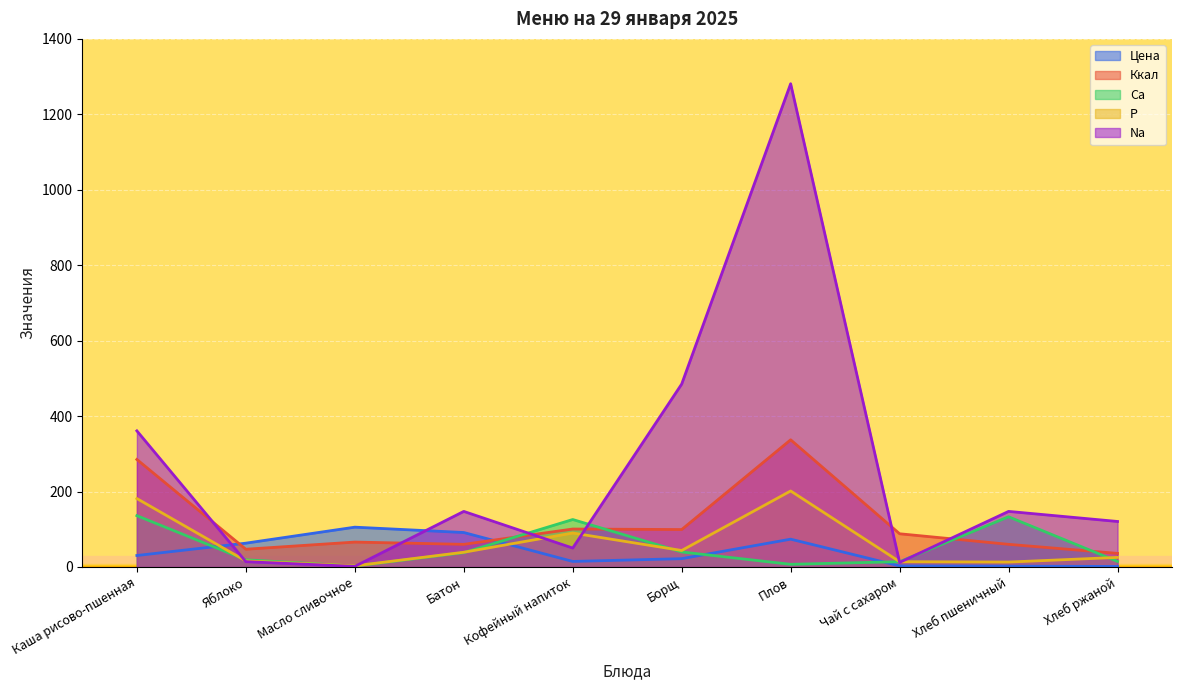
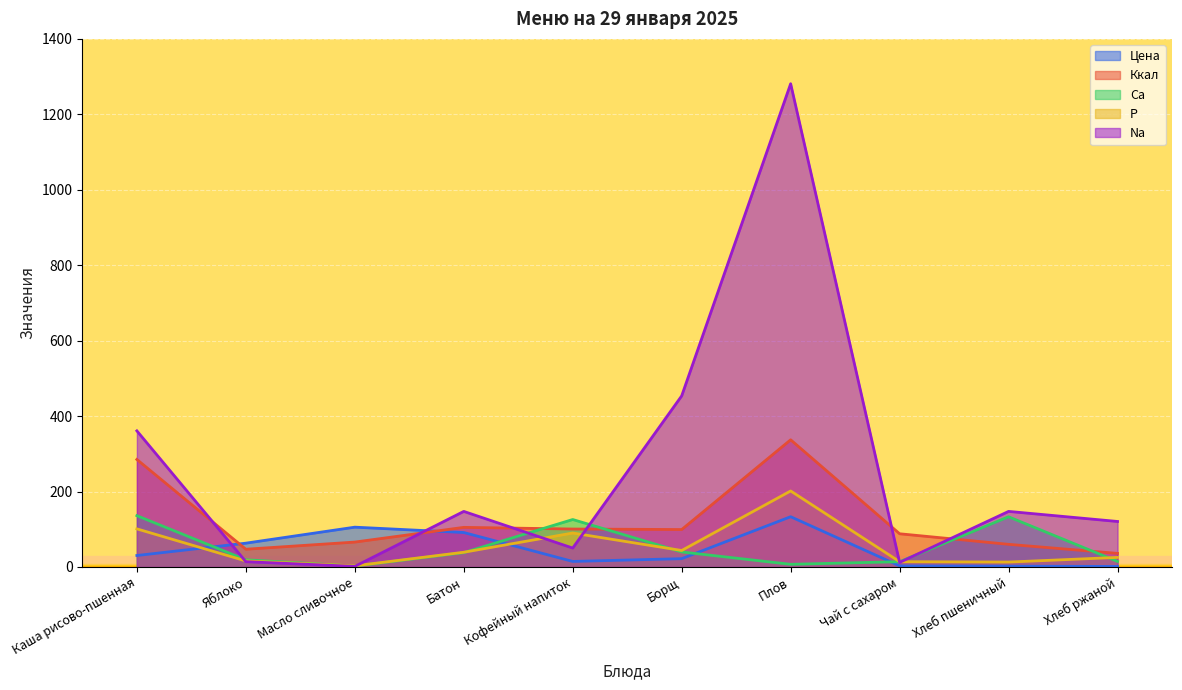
P, Каша рисово-пшенная: 180 -> 100
Ккал, Батон: 60 -> 110
Na, Борщ: 480 -> 450
Цена, Плов: 70 -> 130
